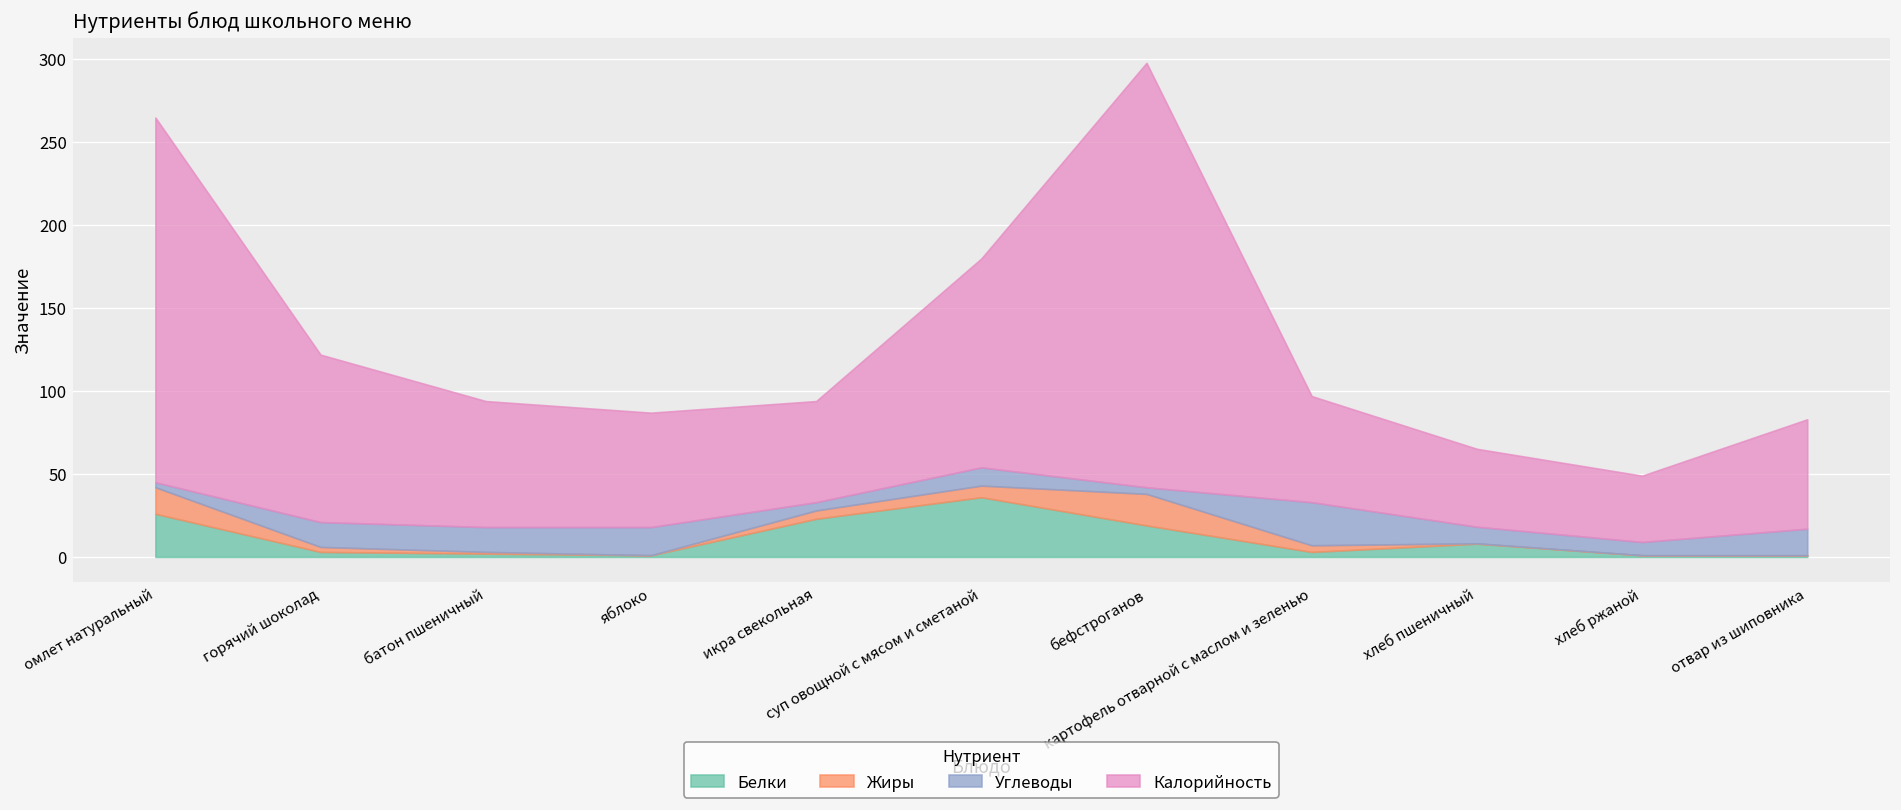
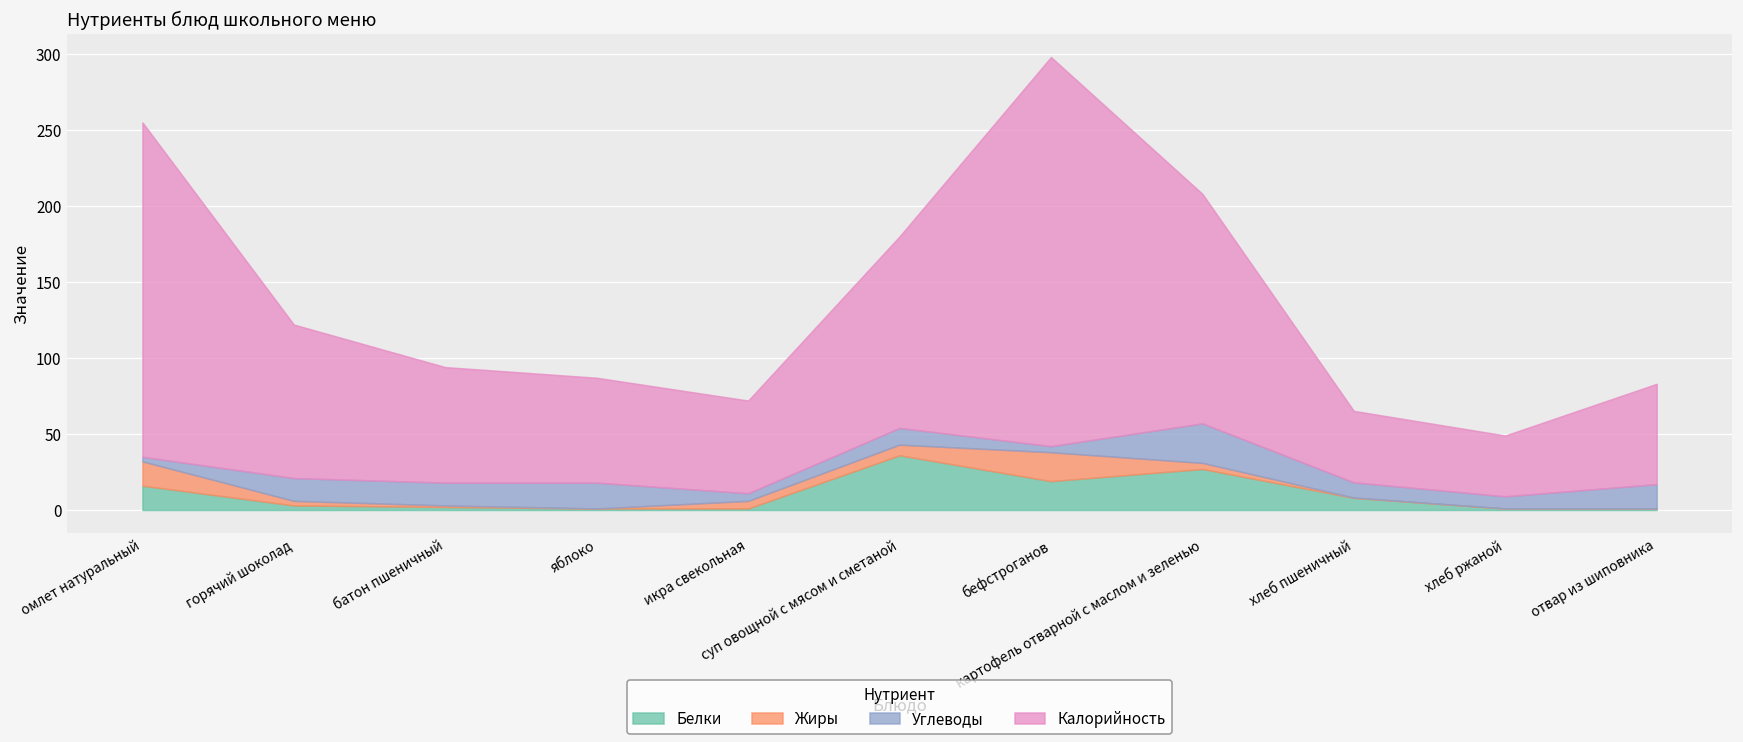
Белки, омлет натуральный: 26 -> 16
Белки, икра свекольная: 23 -> 1
Белки, картофель отварной с маслом и зеленью: 3 -> 27
Калорийность, картофель отварной с маслом и зеленью: 64 -> 151
